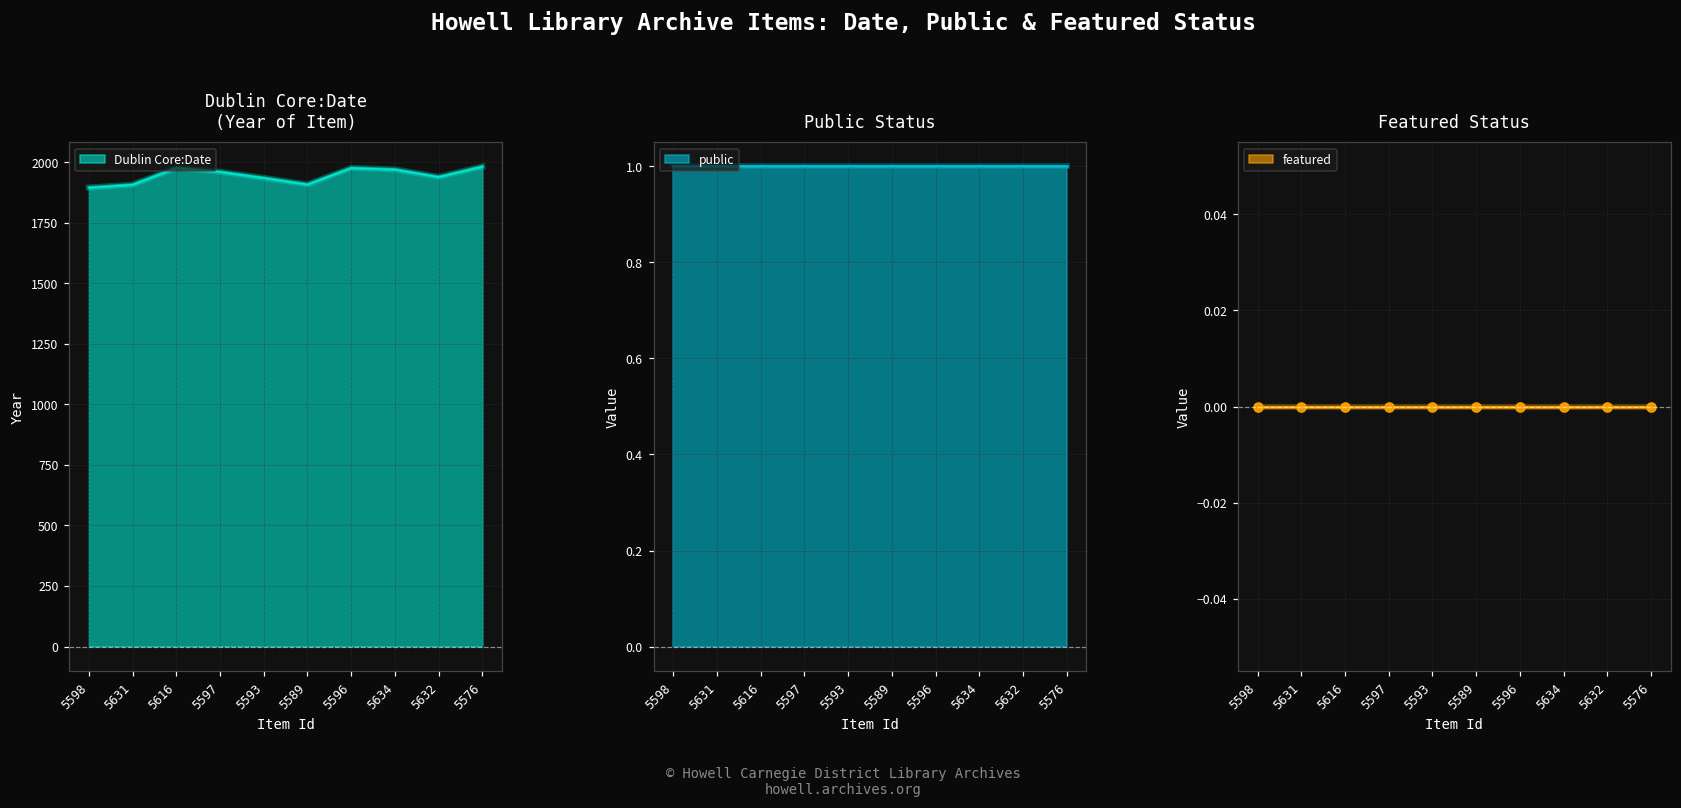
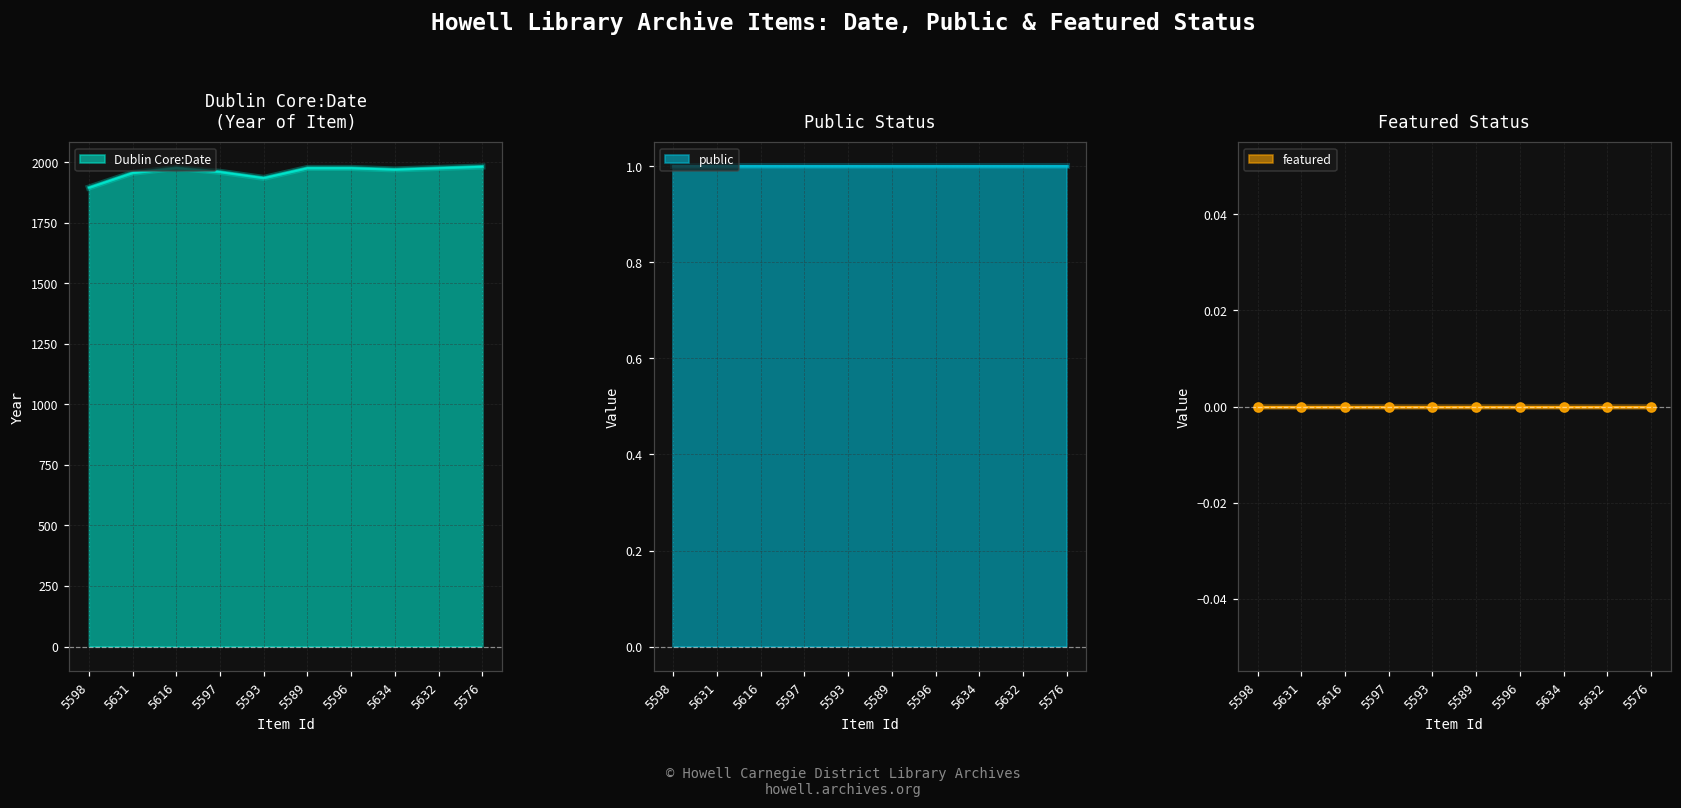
Dublin Core:Date (Year of Item), 5631: 1910 -> 1960
Dublin Core:Date (Year of Item), 5589: 1910 -> 1980
Dublin Core:Date (Year of Item), 5632: 1940 -> 1980
